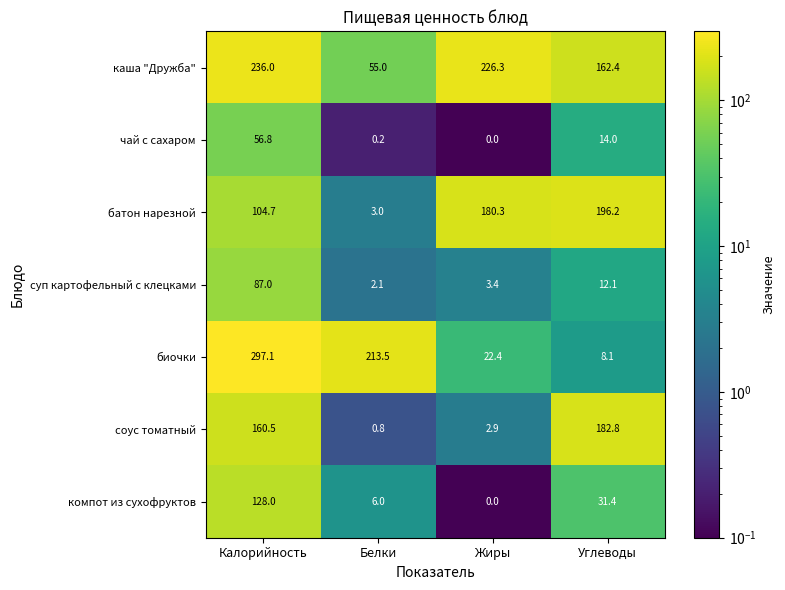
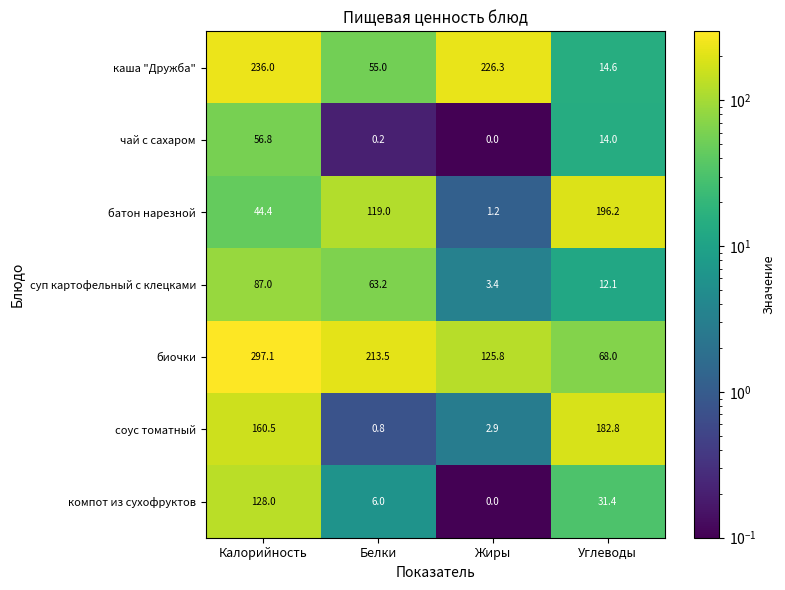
каша "Дружба", Углеводы: 162.4 -> 14.6
батон нарезной, Калорийность: 104.7 -> 44.4
батон нарезной, Белки: 3.0 -> 119.0
батон нарезной, Жиры: 180.3 -> 1.2
суп картофельный с клецками, Белки: 2.1 -> 63.2
биочки, Жиры: 22.4 -> 125.8
биочки, Углеводы: 8.1 -> 68.0
